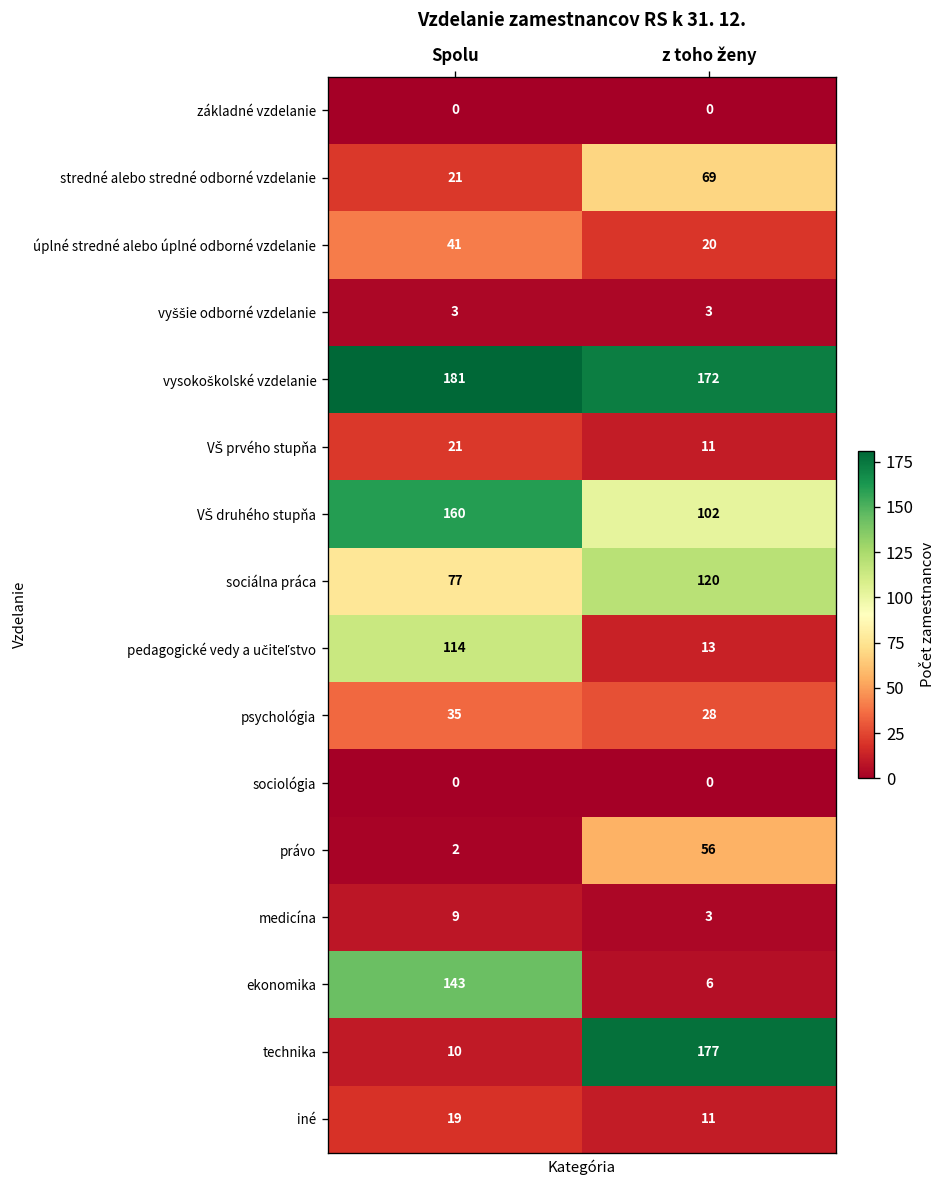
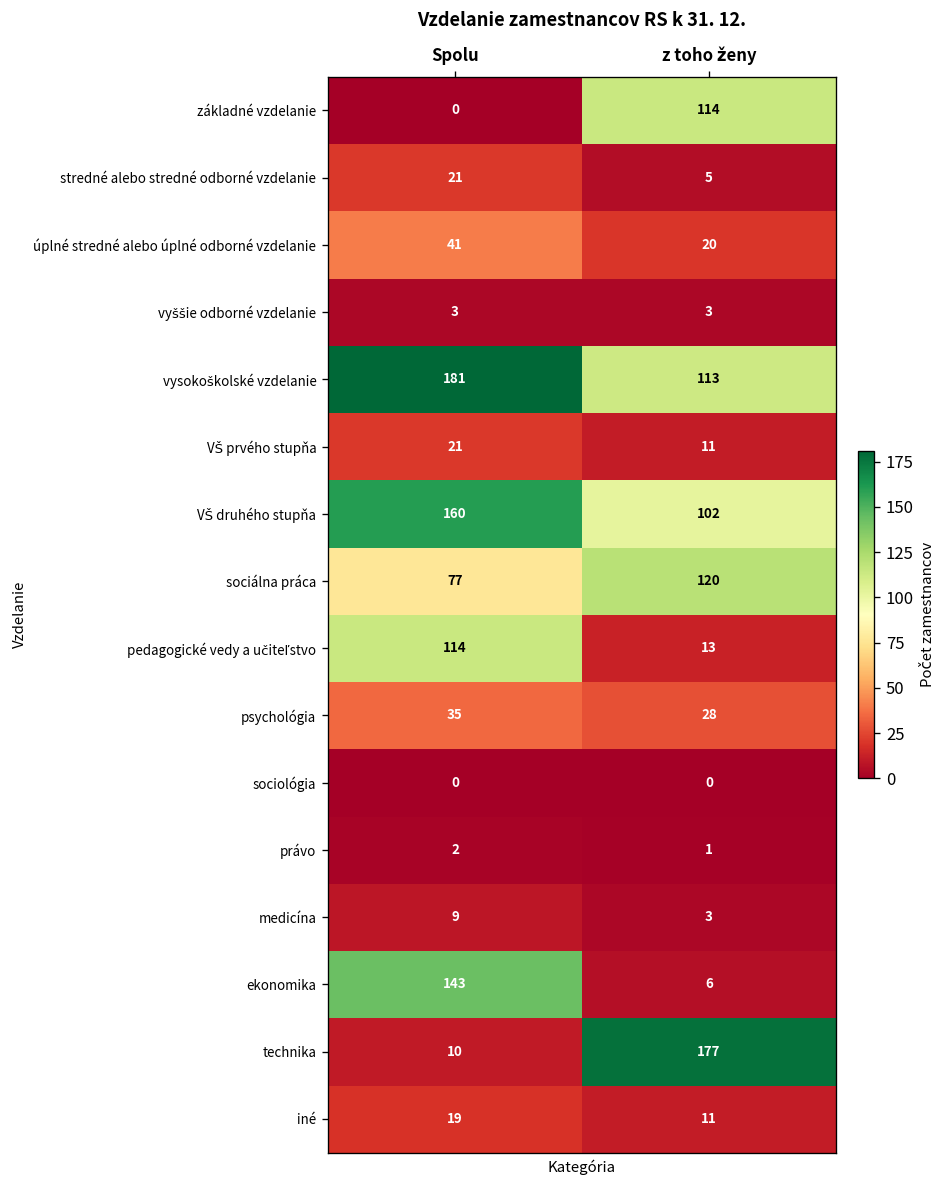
základné vzdelanie, z toho ženy: 0 -> 114
stredné alebo stredné odborné vzdelanie, z toho ženy: 69 -> 5
vysokoškolské vzdelanie, z toho ženy: 172 -> 113
právo, z toho ženy: 56 -> 1
